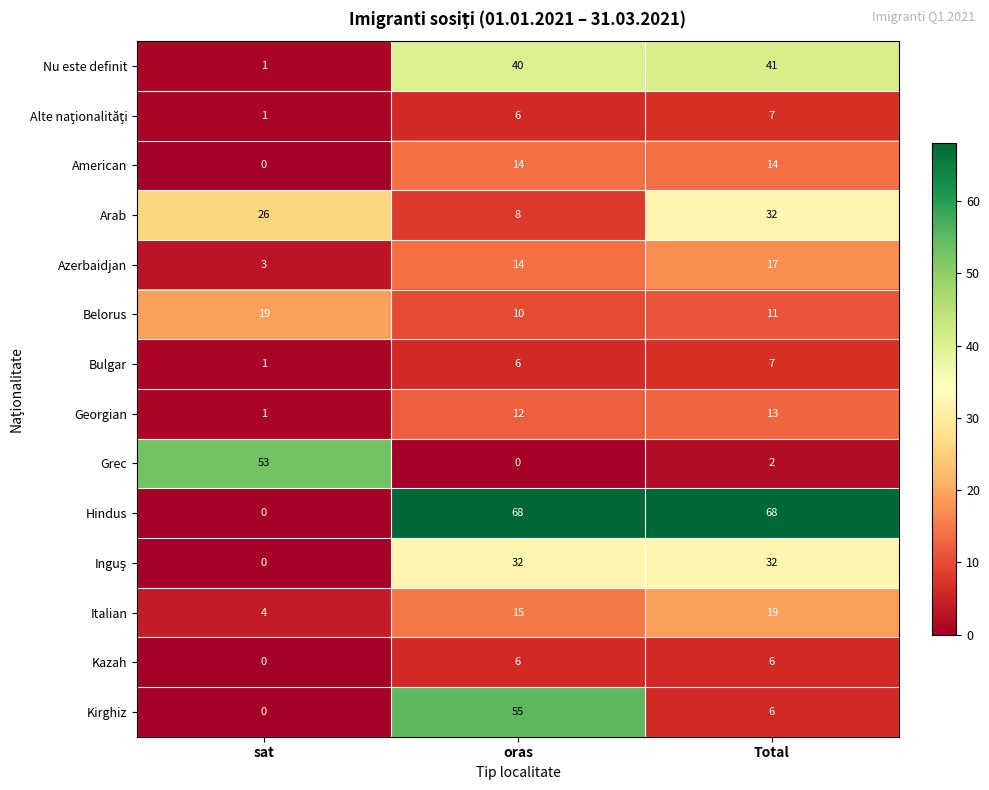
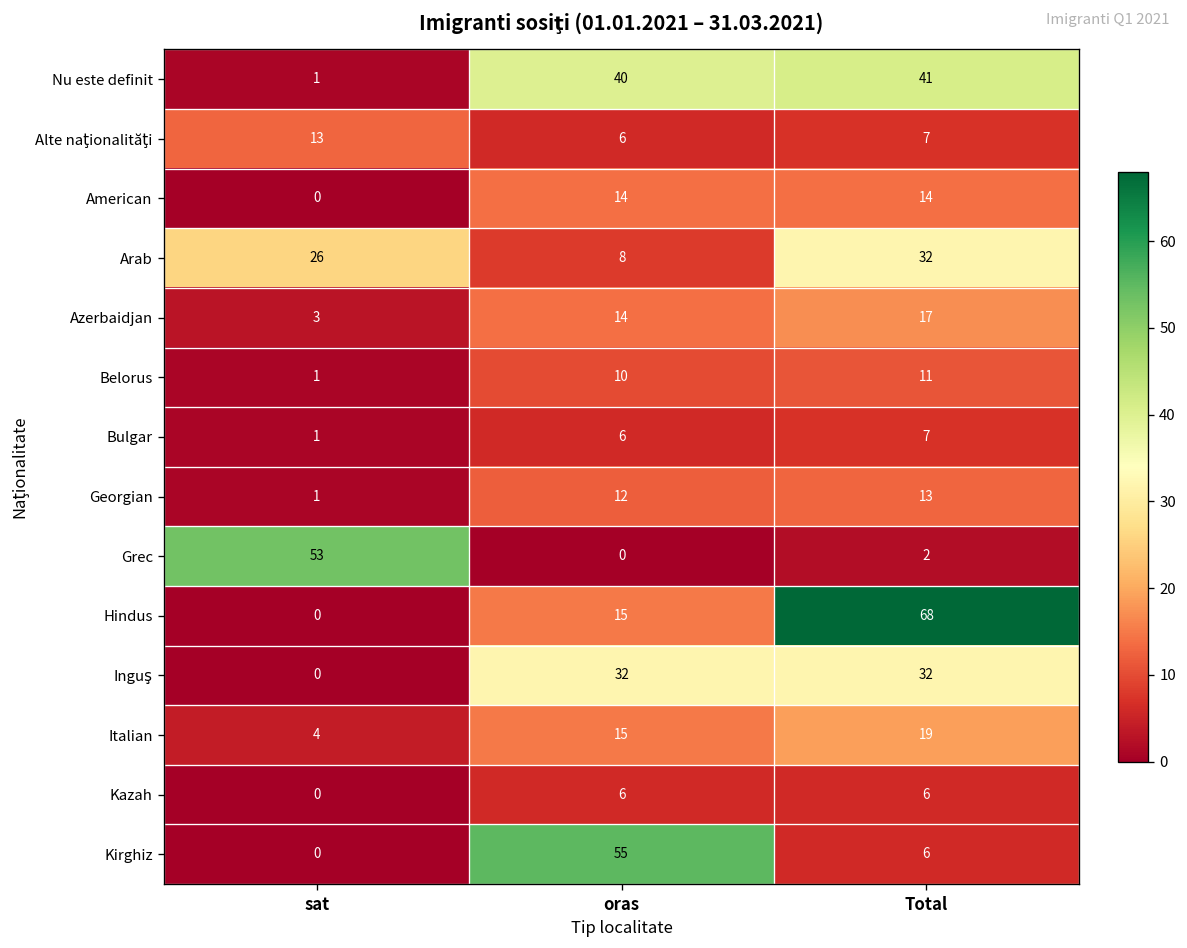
Alte naţionalităţi, sat: 1 -> 13
Belorus, sat: 19 -> 1
Hindus, oras: 68 -> 15
